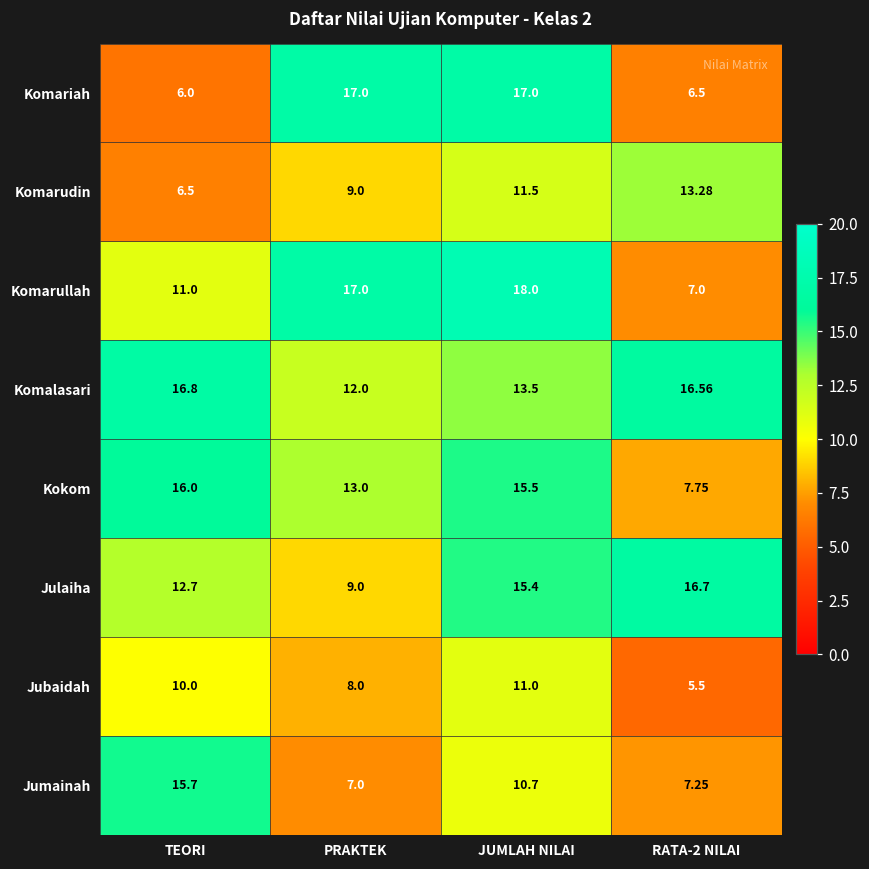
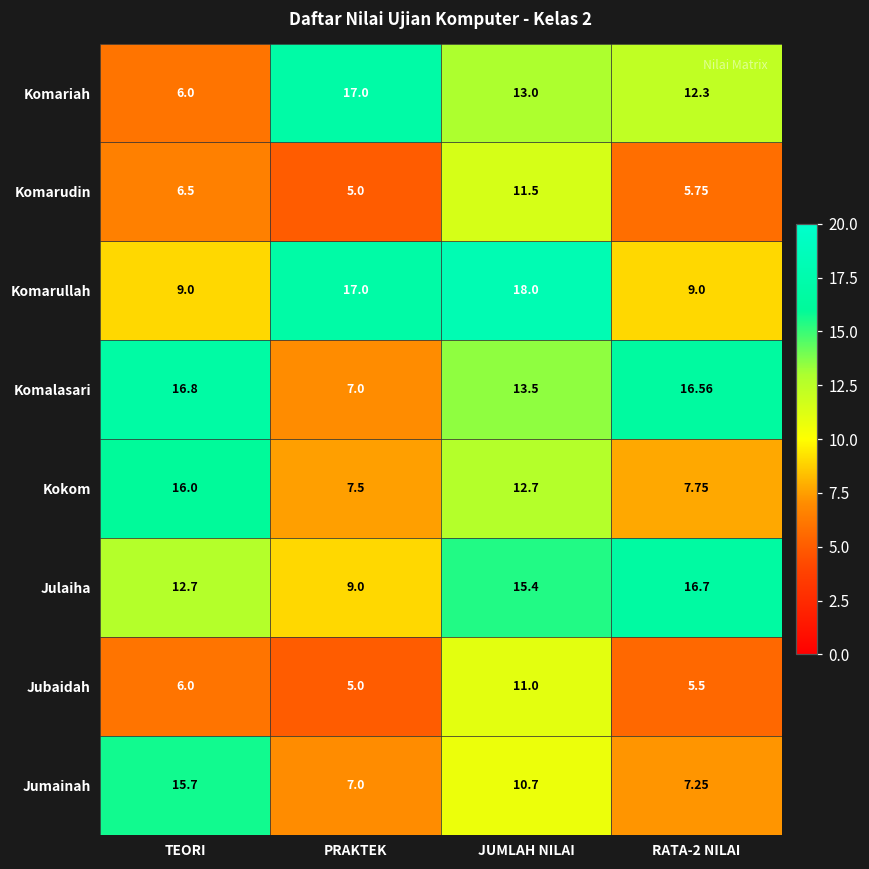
Komariah, JUMLAH NILAI: 17.0 -> 13.0
Komariah, RATA-2 NILAI: 6.5 -> 12.3
Komarudin, PRAKTEK: 9.0 -> 5.0
Komarudin, RATA-2 NILAI: 13.28 -> 5.75
Komarullah, TEORI: 11.0 -> 9.0
Komarullah, RATA-2 NILAI: 7.0 -> 9.0
Komalasari, PRAKTEK: 12.0 -> 7.0
Kokom, PRAKTEK: 13.0 -> 7.5
Kokom, JUMLAH NILAI: 15.5 -> 12.7
Jubaidah, TEORI: 10.0 -> 6.0
Jubaidah, PRAKTEK: 8.0 -> 5.0
